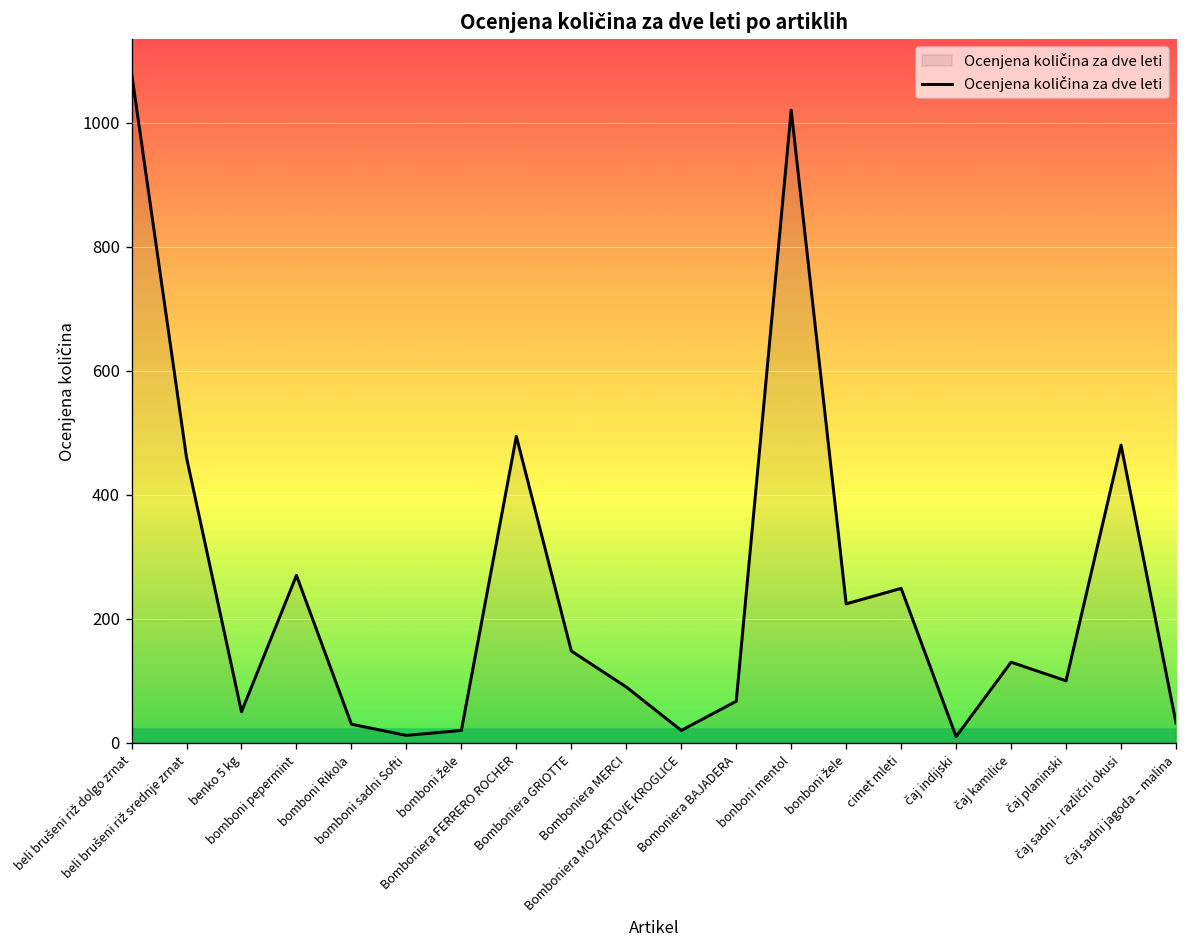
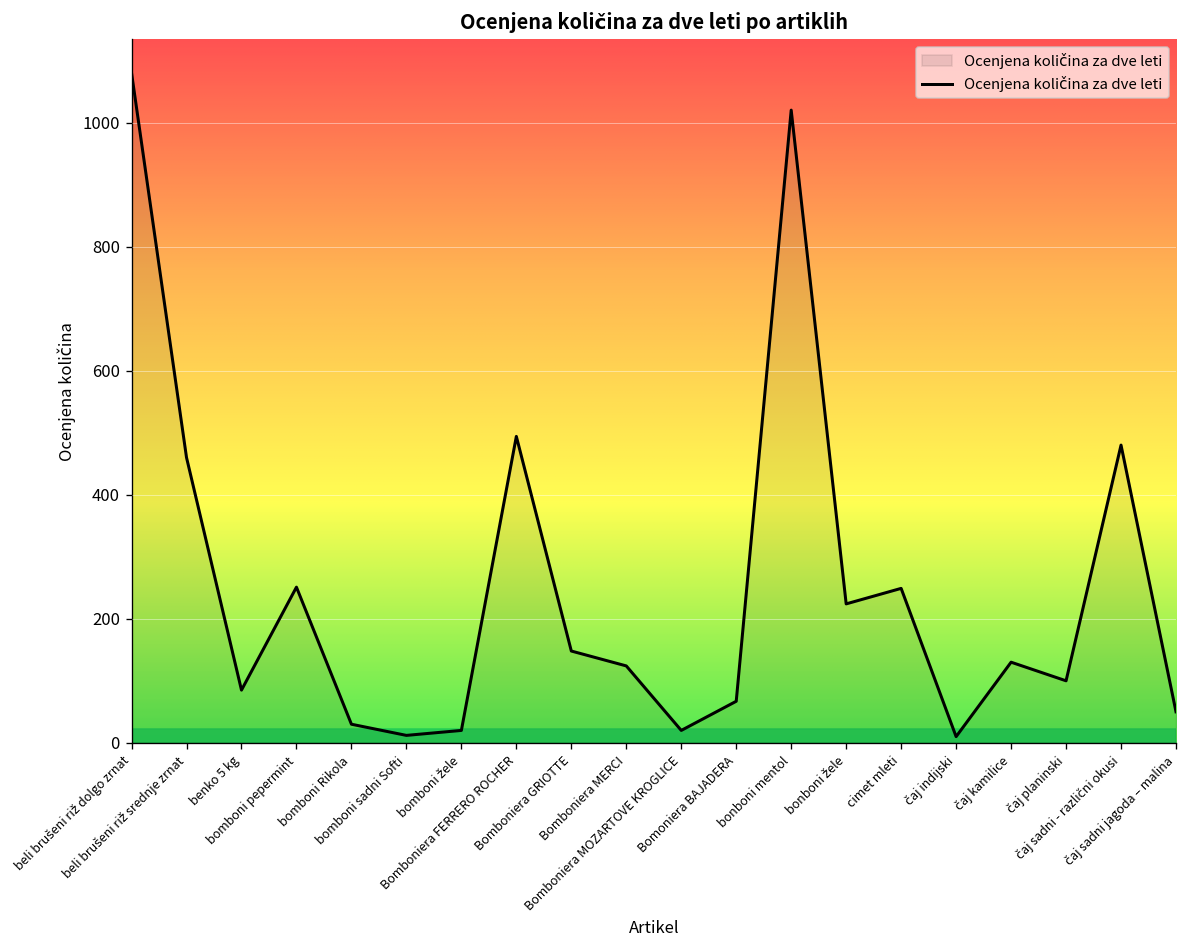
benko 5 kg: 50 -> 90
bomboni pepermint: 270 -> 250
Bomboniera MERCI: 90 -> 120
čaj sadni jagoda – malina: 30 -> 50
